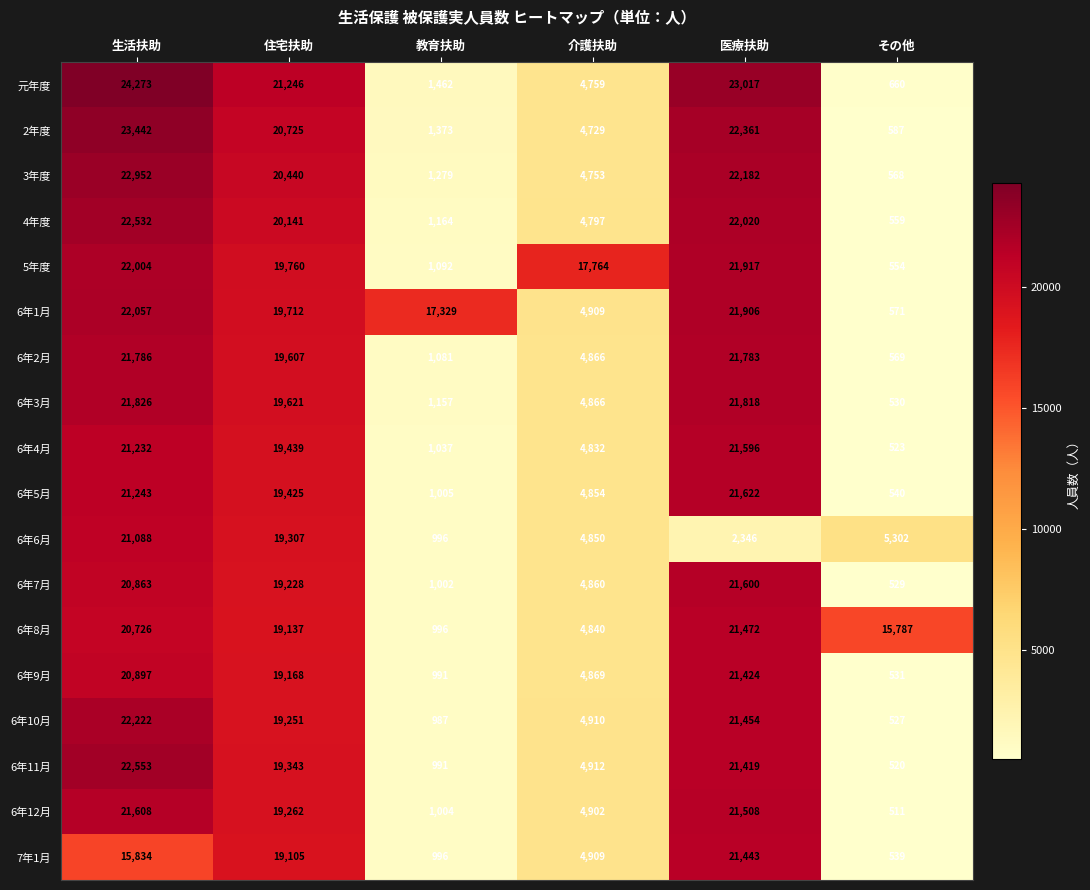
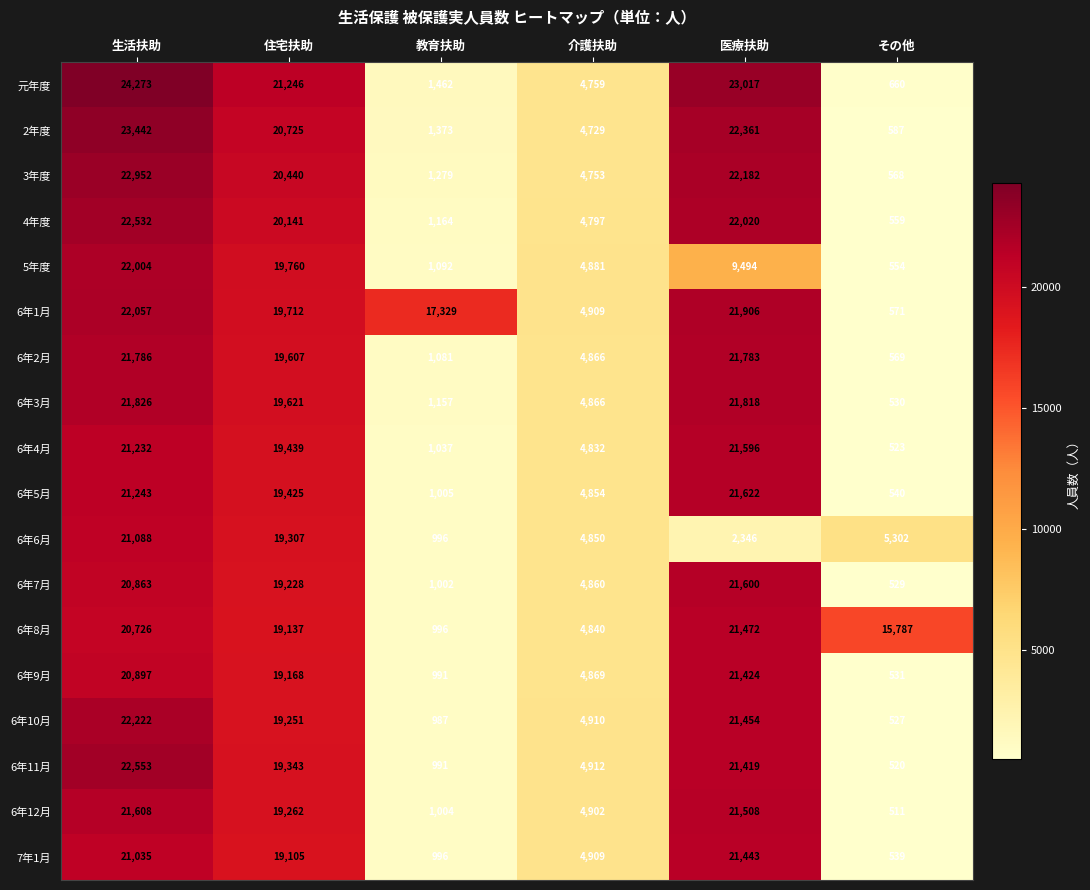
5年度, 介護扶助: 17,764 -> 4,881
5年度, 医療扶助: 21,917 -> 9,494
7年1月, 生活扶助: 15,834 -> 21,035
